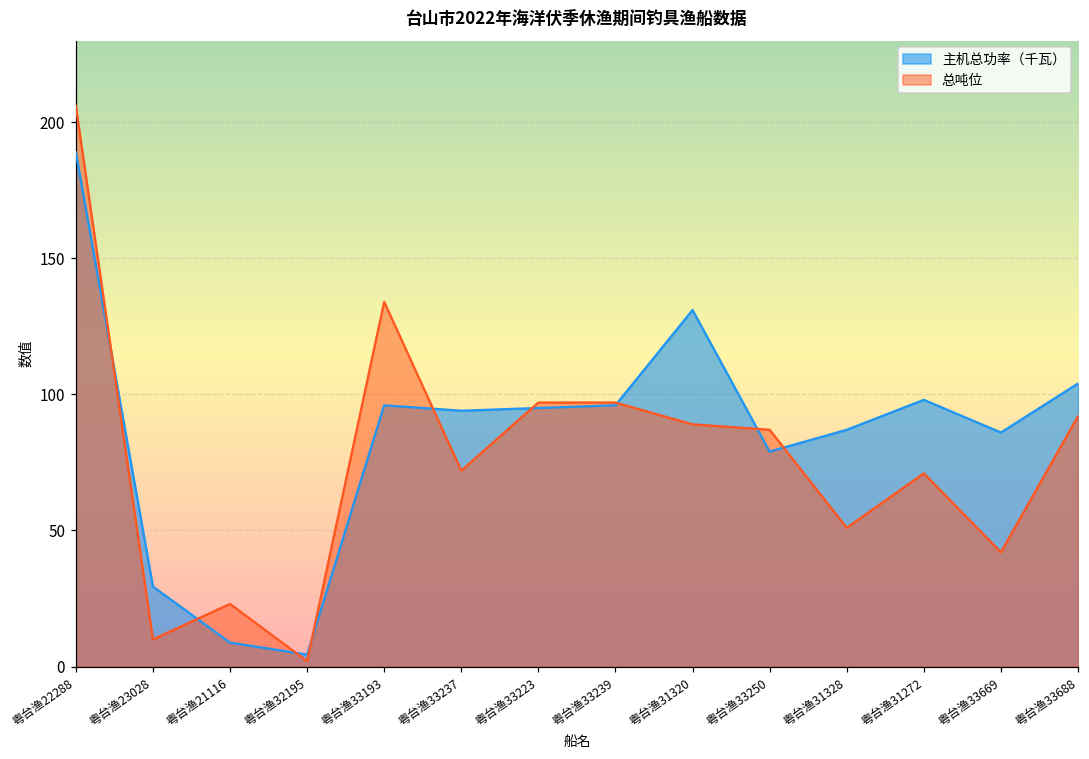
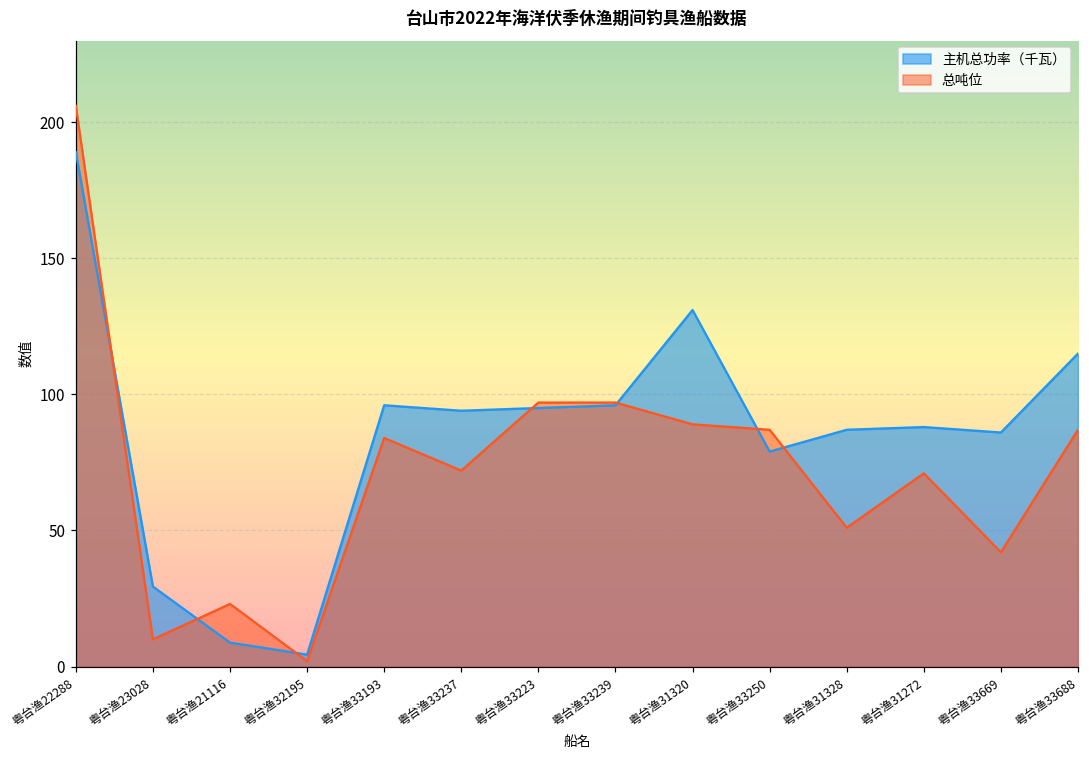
总吨位, 粤台渔33193: 134 -> 84
主机总功率（千瓦）, 粤台渔31272: 98 -> 88
主机总功率（千瓦）, 粤台渔33688: 104 -> 115
总吨位, 粤台渔33688: 92 -> 87
